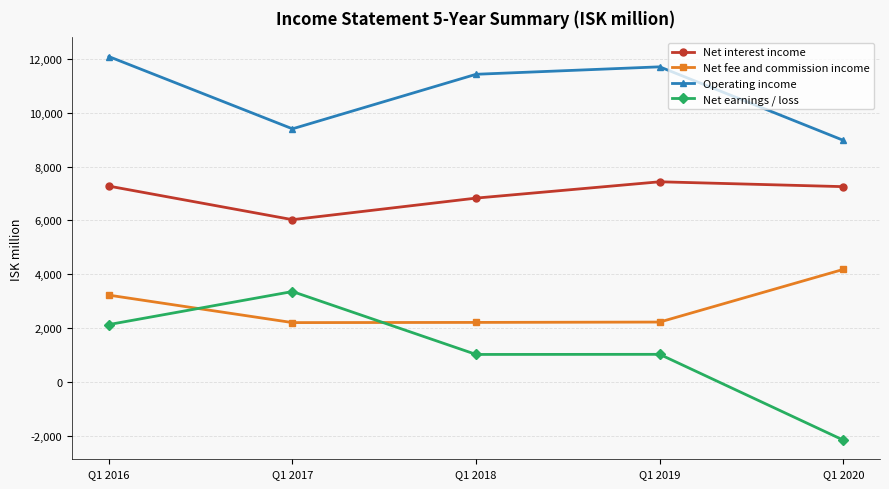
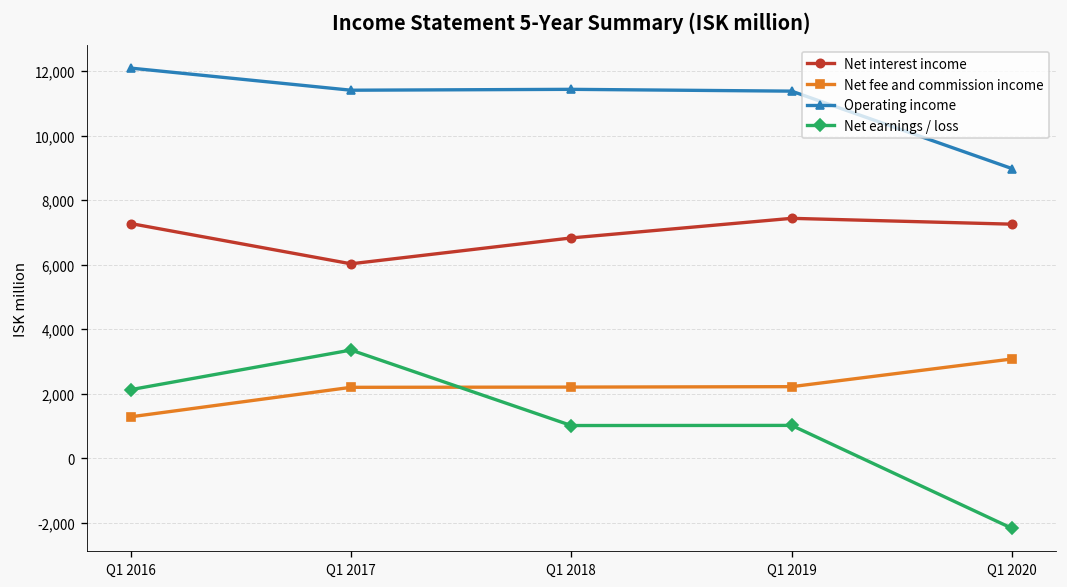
Net fee and commission income, Q1 2016: 3,200 -> 1,300
Operating income, Q1 2017: 9,400 -> 11,400
Operating income, Q1 2019: 11,700 -> 11,400
Net fee and commission income, Q1 2020: 4,200 -> 3,100
